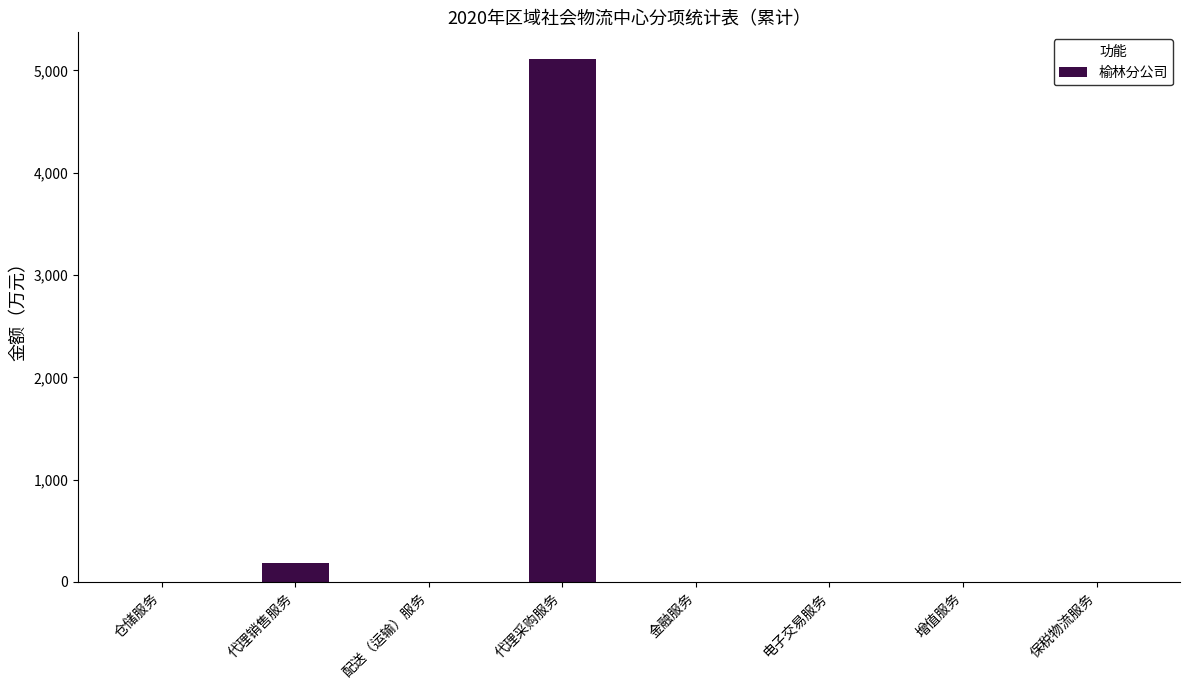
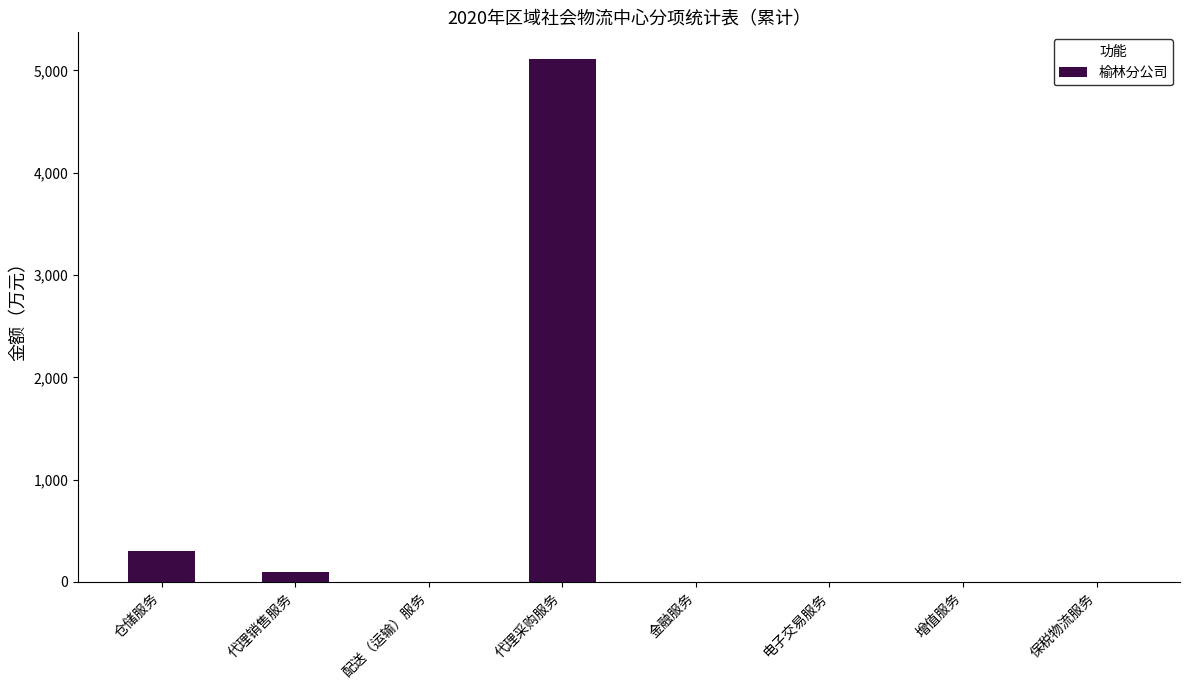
仓储服务: 0 -> 300
代理销售服务: 180 -> 100
